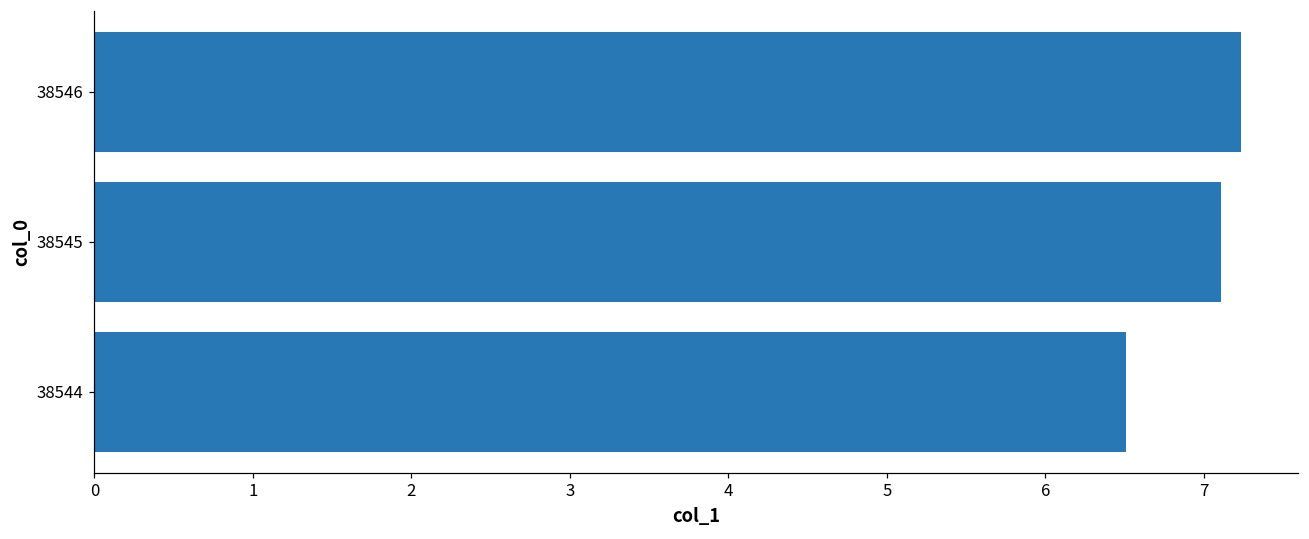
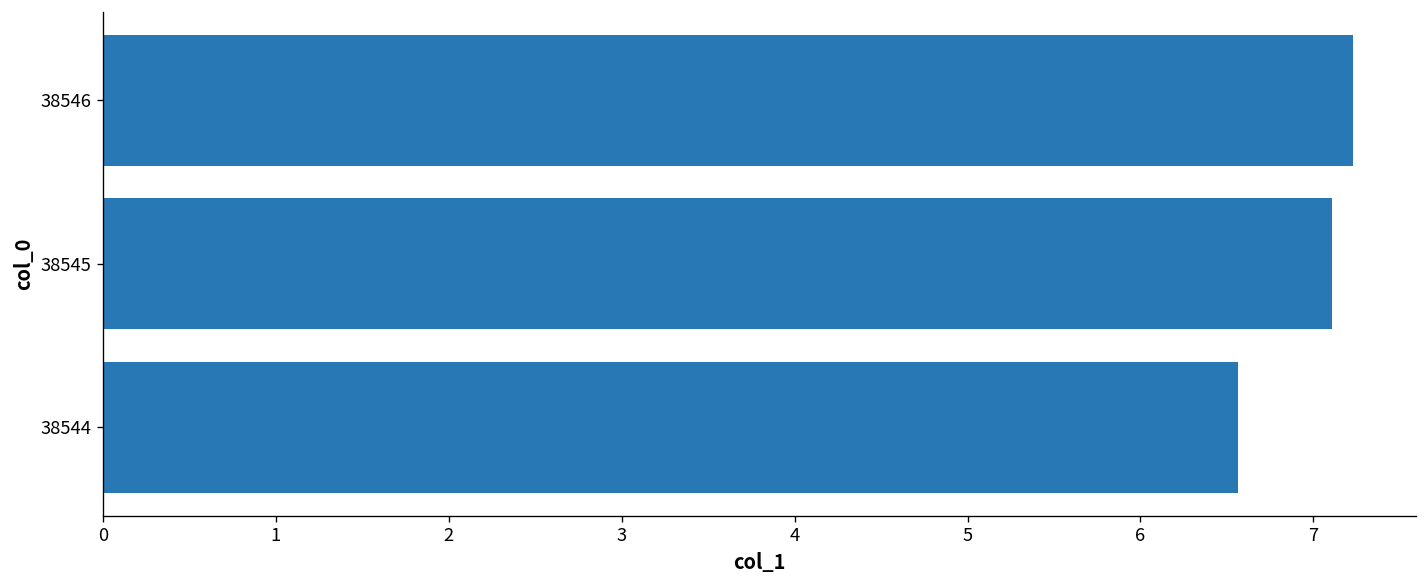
38544: 6.51 -> 6.57
